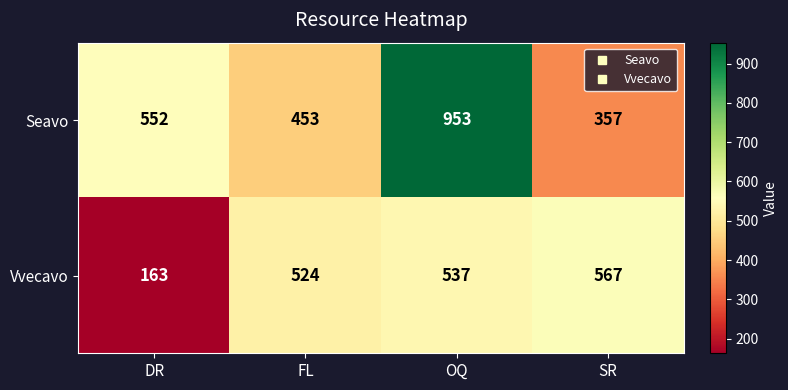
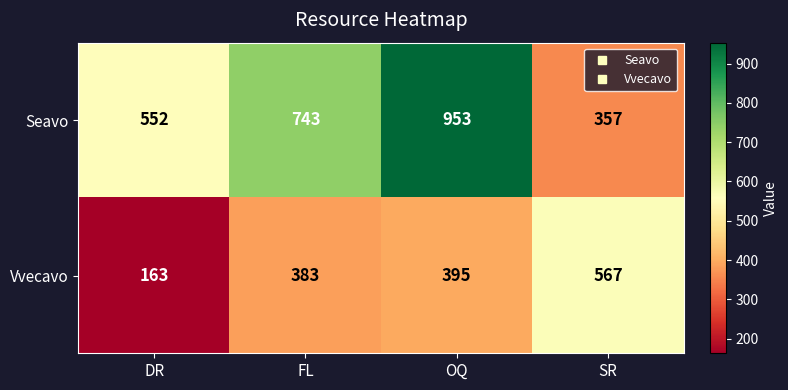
Seavo, FL: 453 -> 743
Vvecavo, FL: 524 -> 383
Vvecavo, OQ: 537 -> 395
